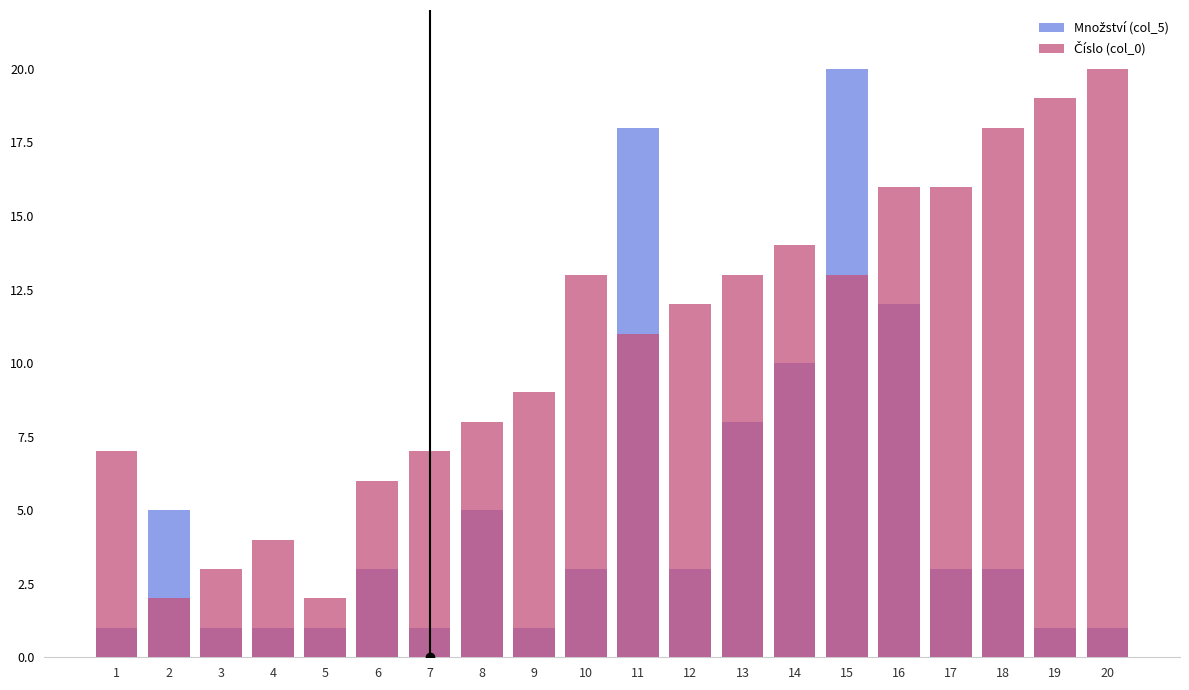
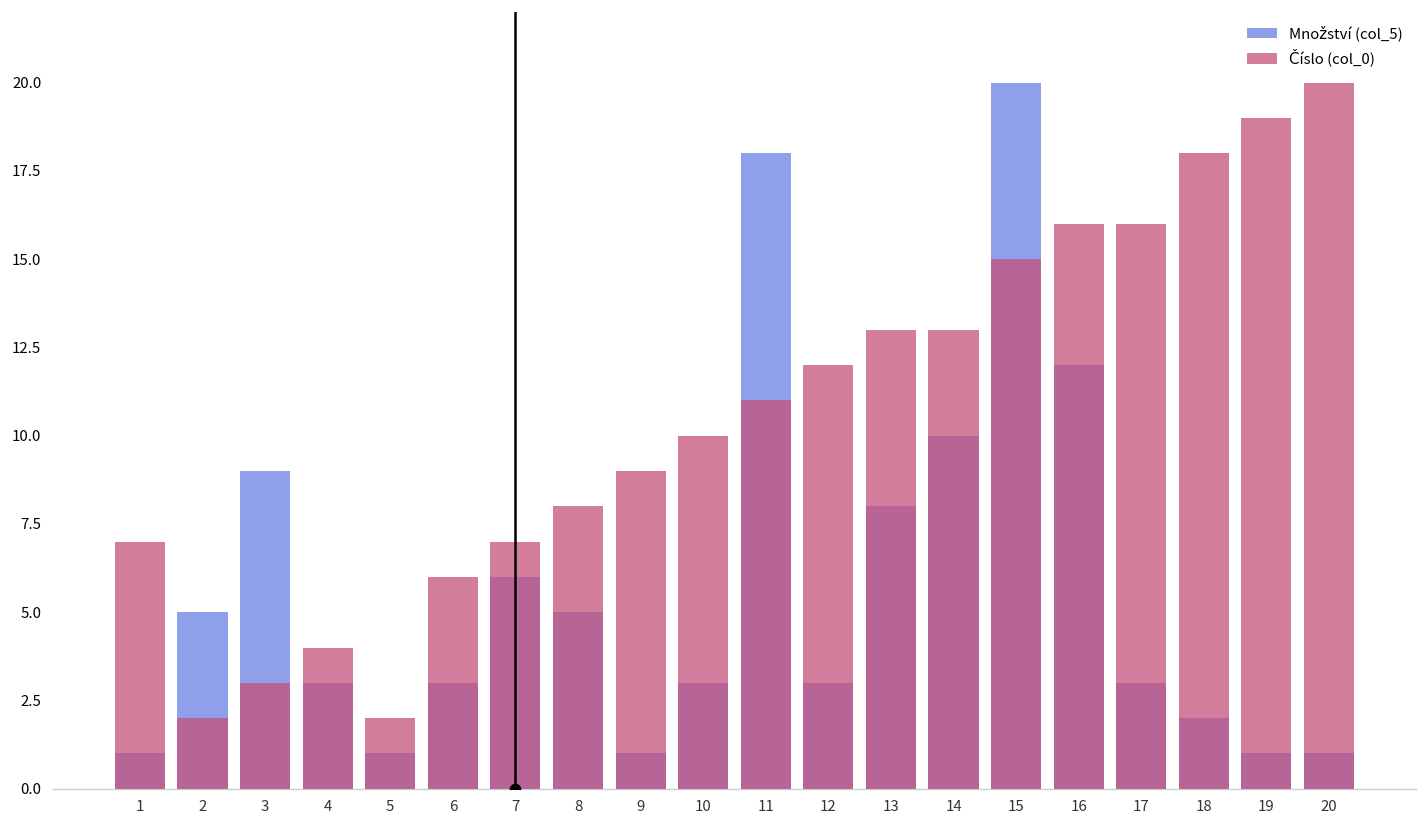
Množství (col_5), 3: 1 -> 9
Množství (col_5), 4: 1 -> 3
Množství (col_5), 7: 1 -> 6
Číslo (col_0), 10: 13 -> 10
Číslo (col_0), 14: 14 -> 13
Číslo (col_0), 15: 13 -> 15
Množství (col_5), 18: 3 -> 2
